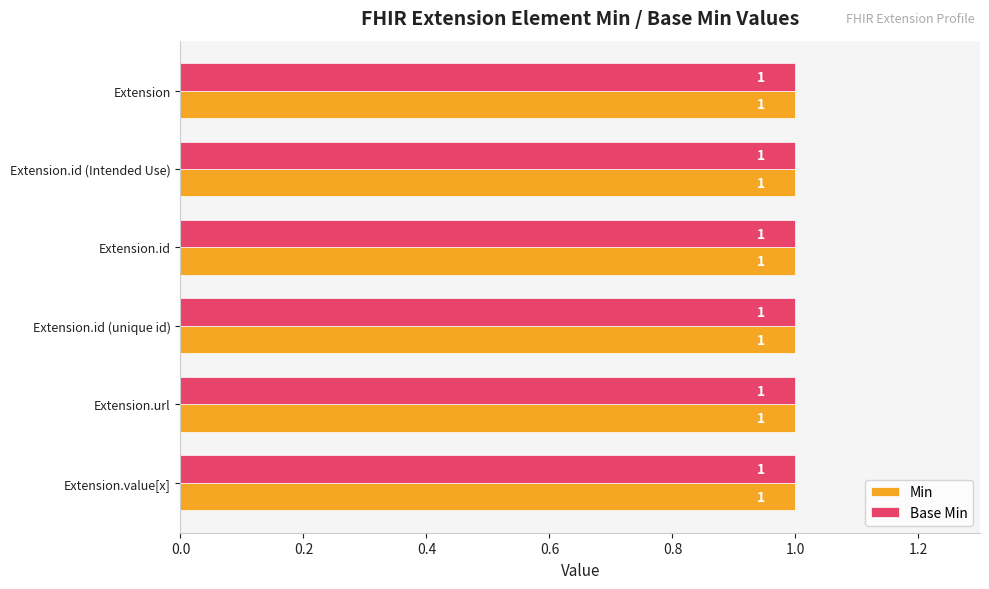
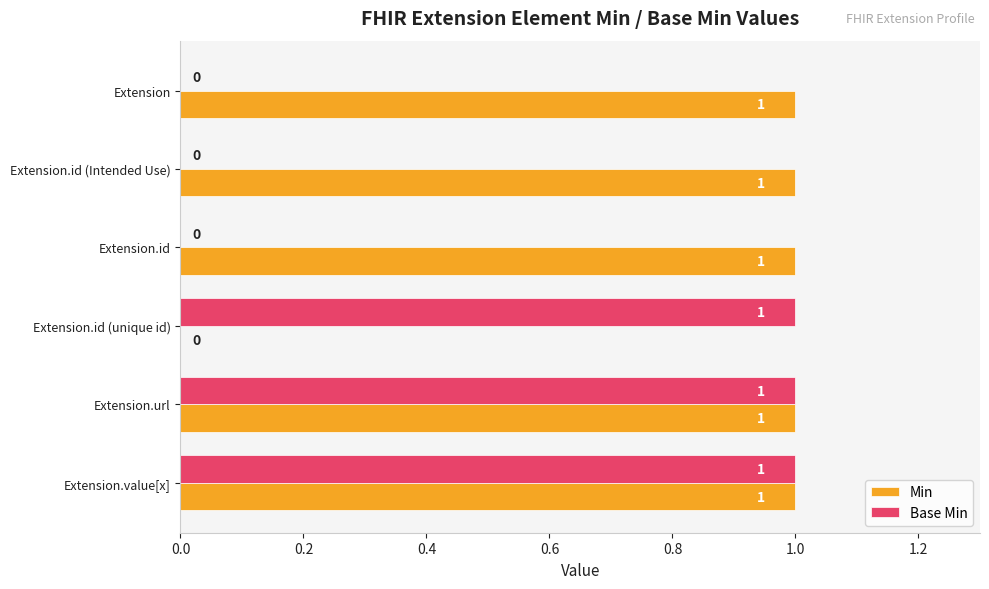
Base Min, Extension: 1 -> 0
Base Min, Extension.id (Intended Use): 1 -> 0
Base Min, Extension.id: 1 -> 0
Min, Extension.id (unique id): 1 -> 0
